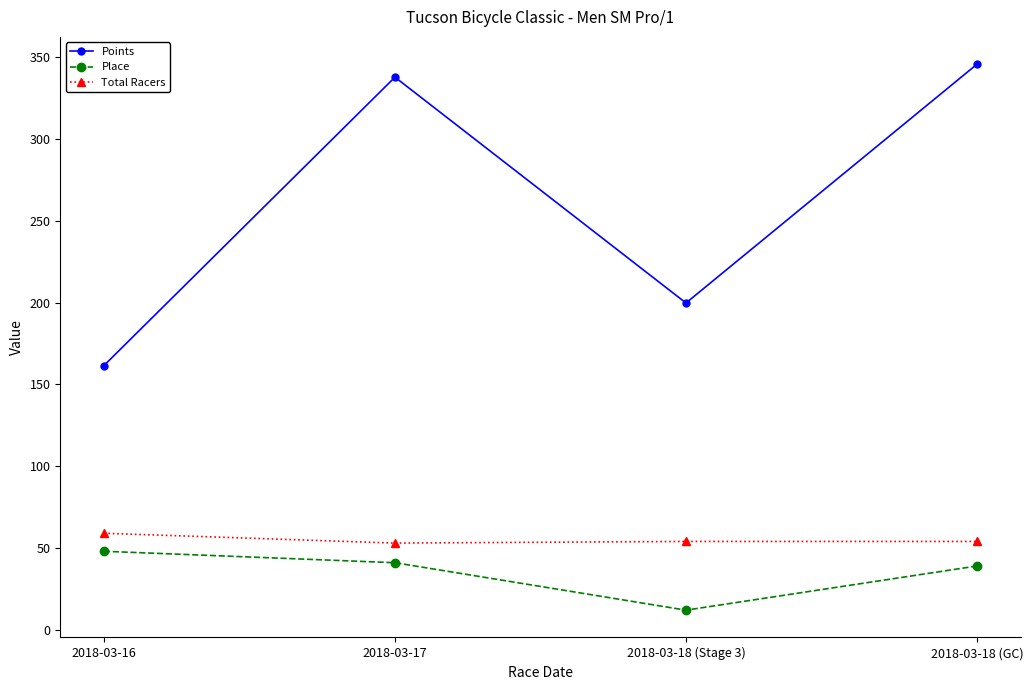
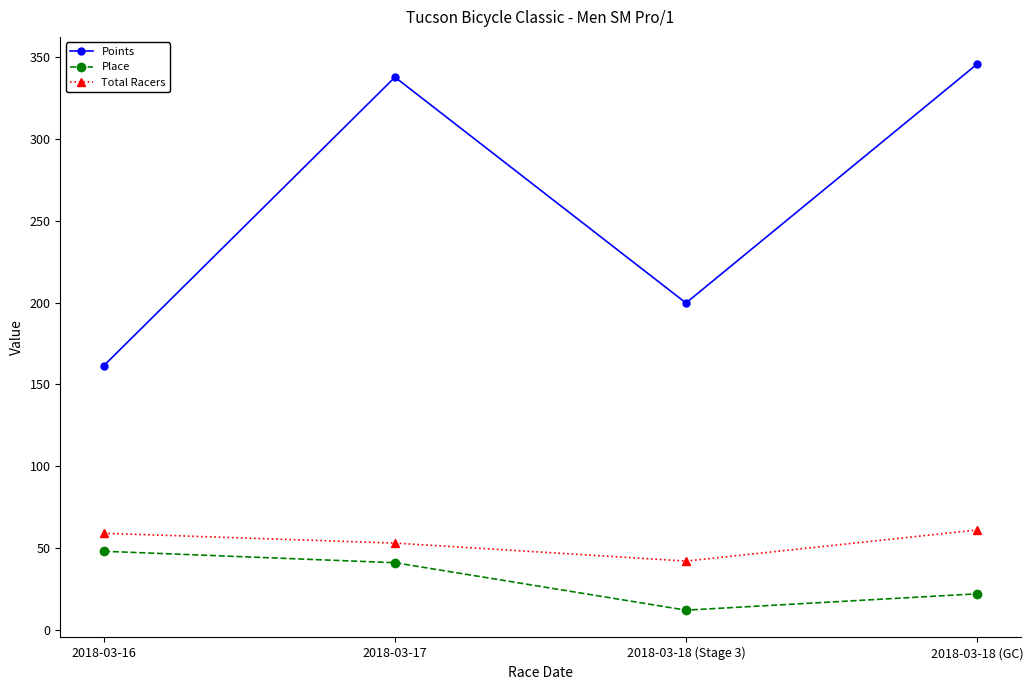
Total Racers, 2018-03-18 (Stage 3): 54 -> 42
Place, 2018-03-18 (GC): 39 -> 22
Total Racers, 2018-03-18 (GC): 54 -> 61
